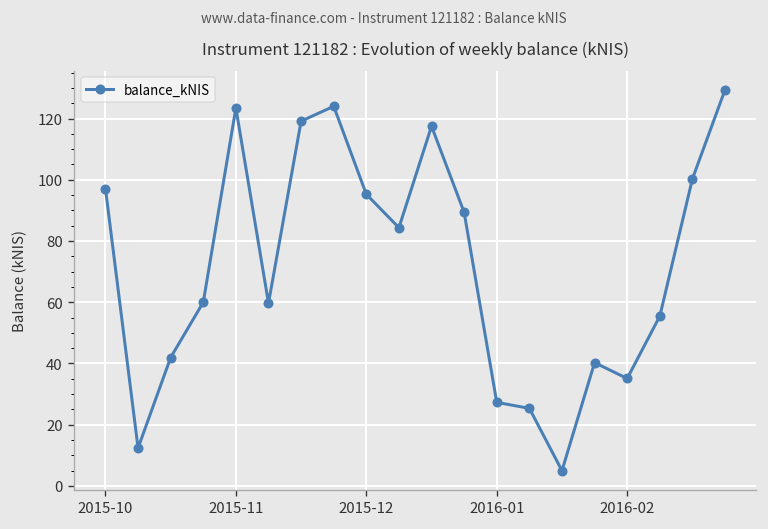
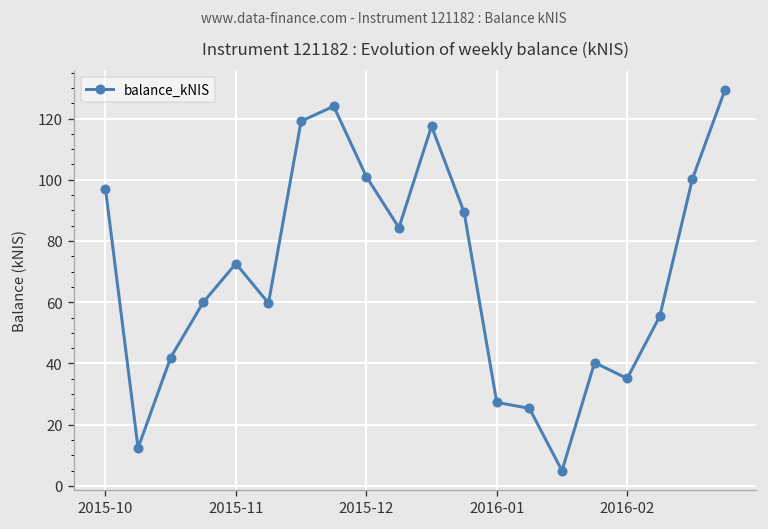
2015-11: 123 -> 73
2015-12: 95 -> 101
